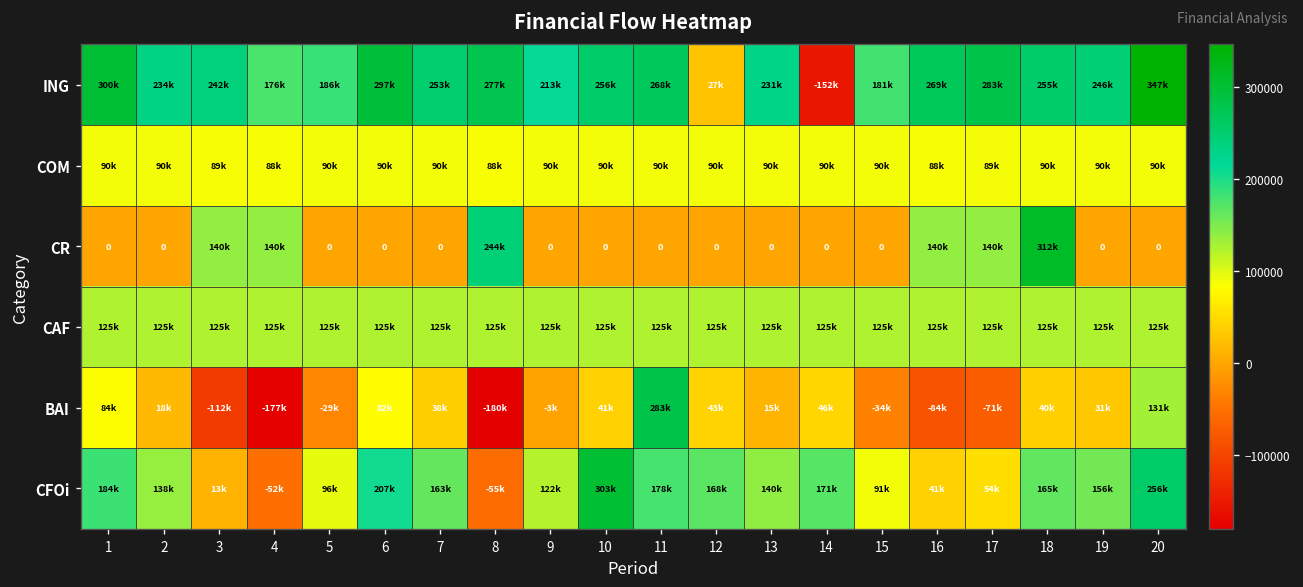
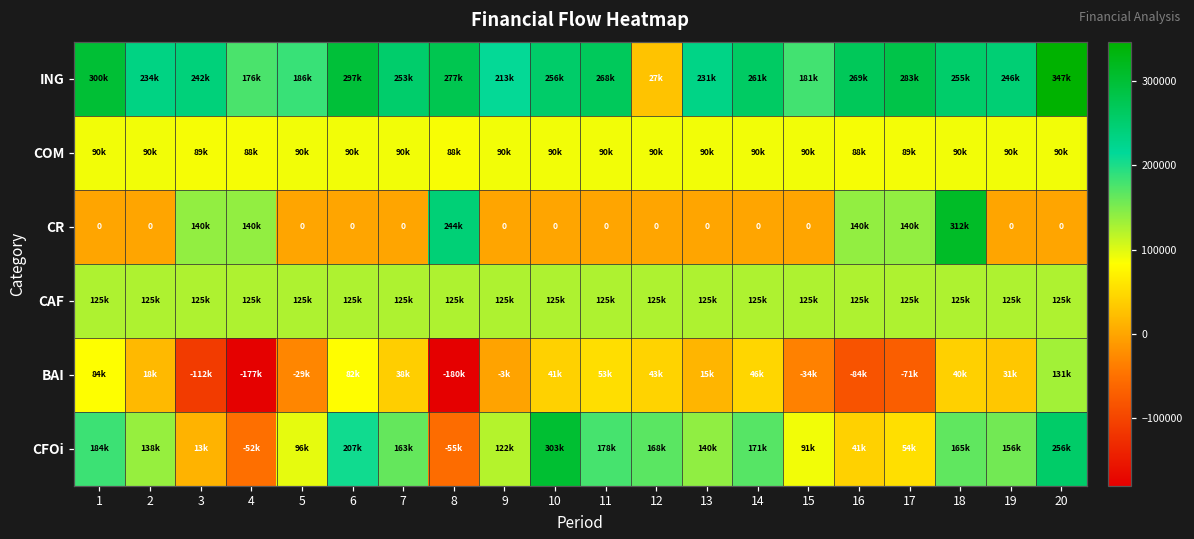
ING, 14: -152k -> 261k
BAI, 11: 283k -> 53k
